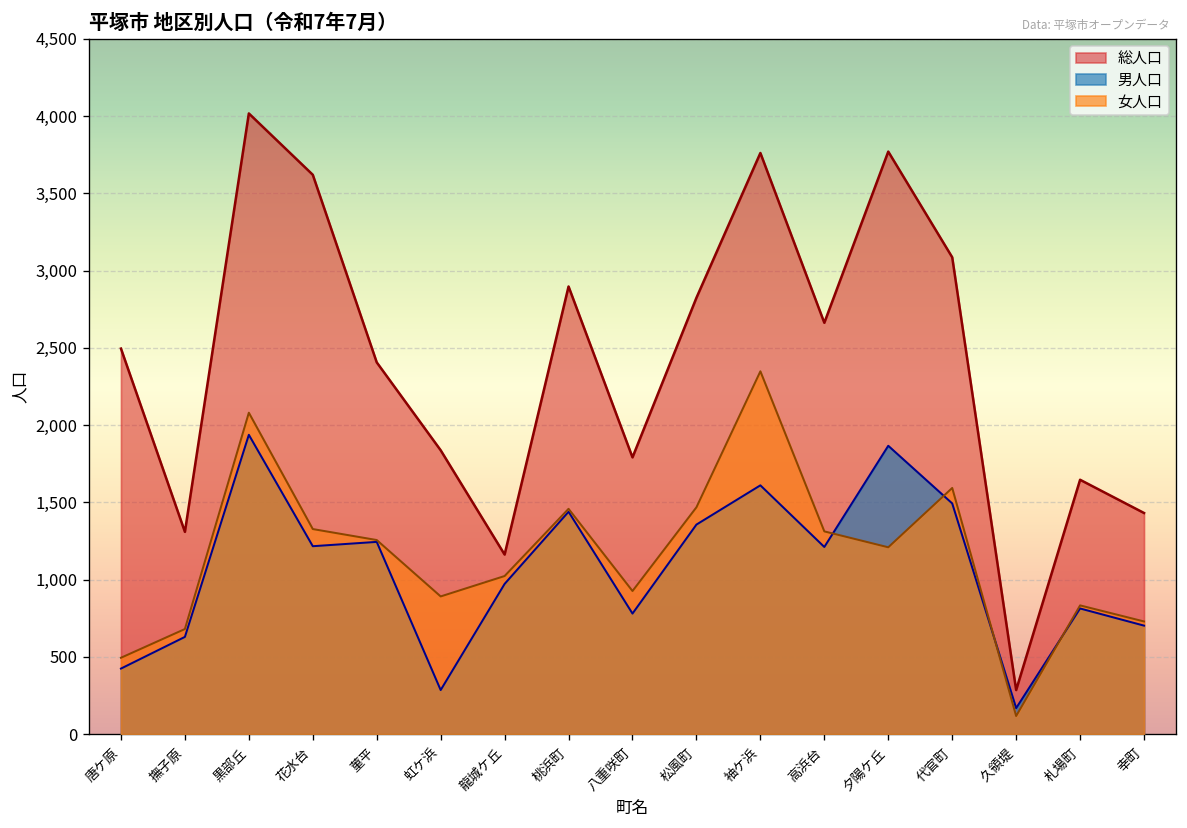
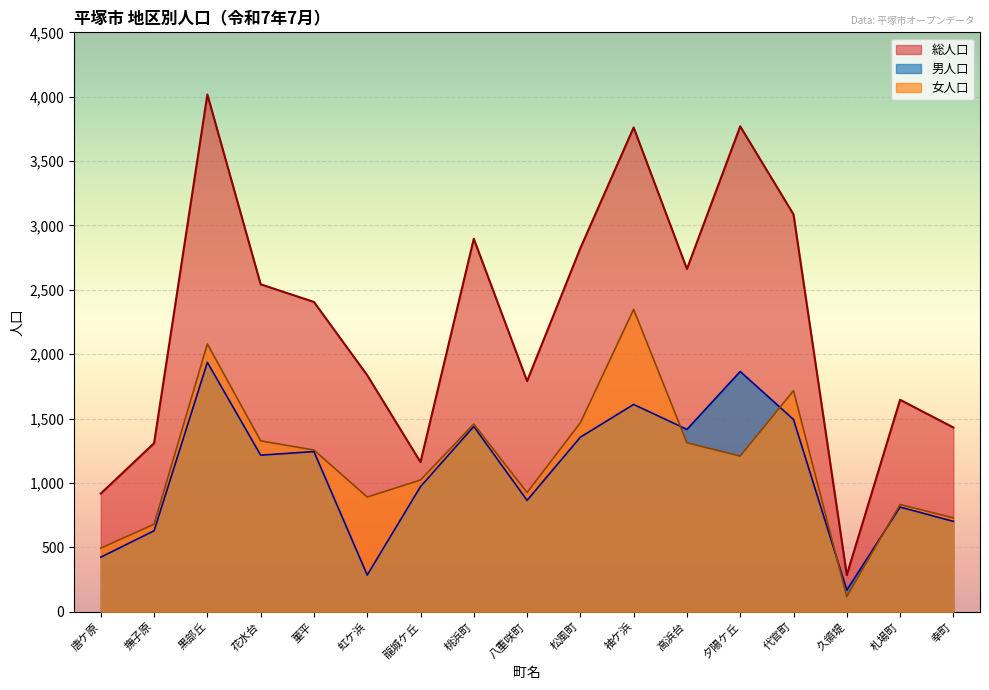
総人口, 唐ケ原: 2,500 -> 920
総人口, 花水台: 3,620 -> 2,540
男人口, 八重咲町: 780 -> 870
男人口, 高浜台: 1,210 -> 1,420
女人口, 代官町: 1,590 -> 1,720
